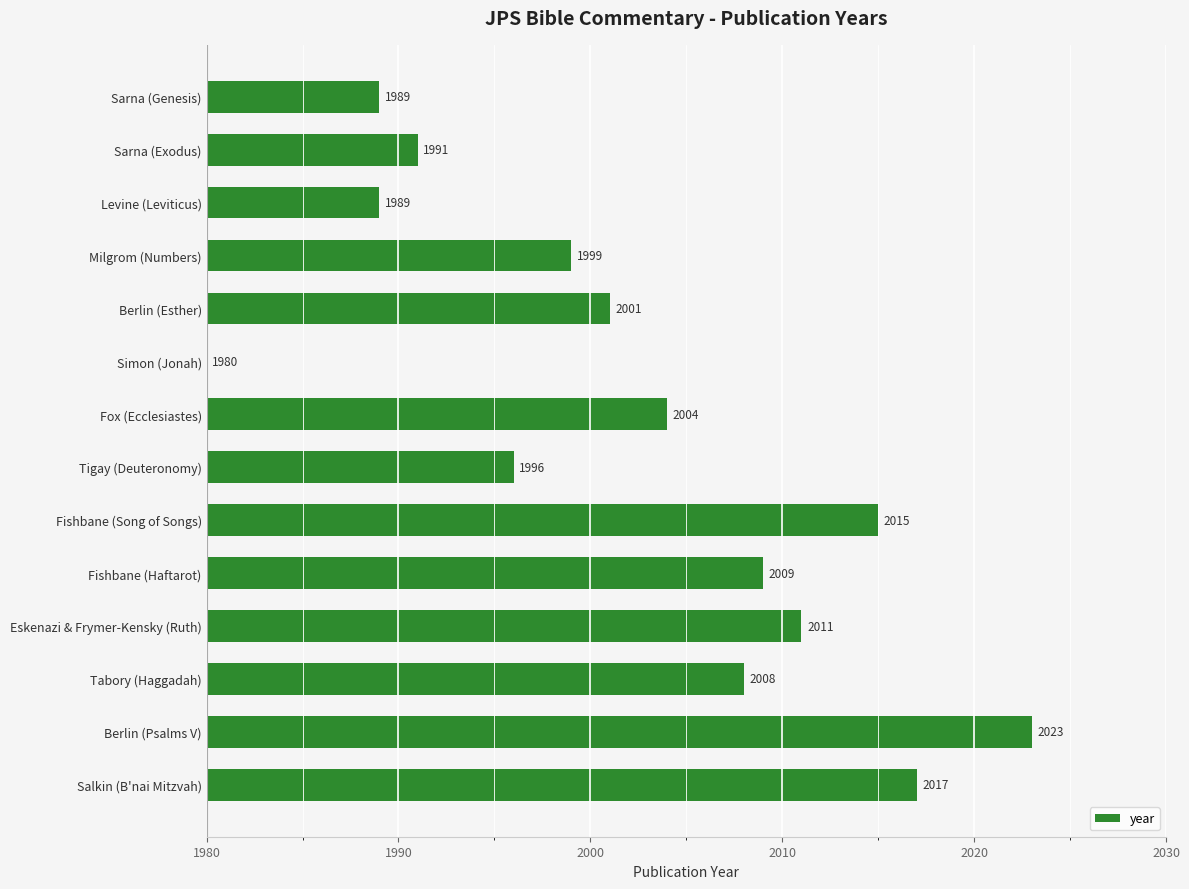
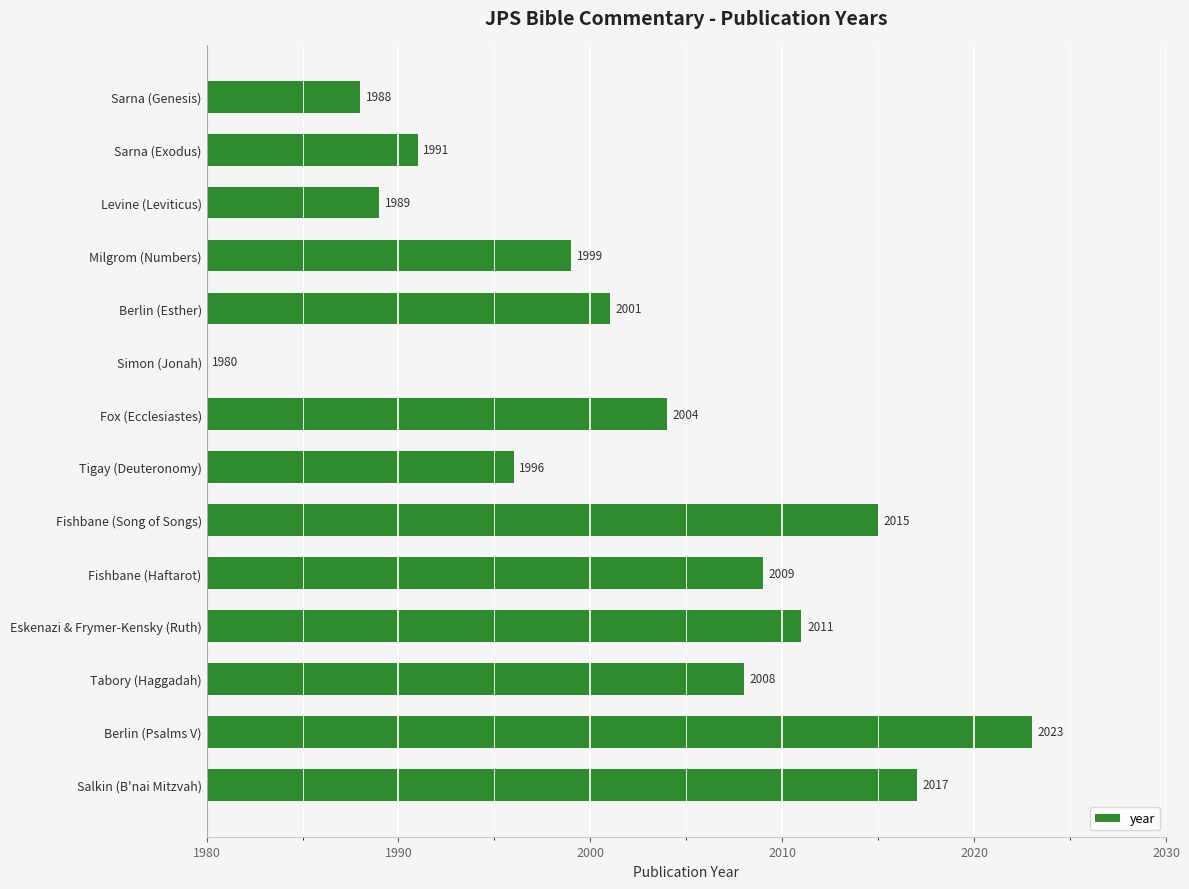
Sarna (Genesis): 1989 -> 1988
